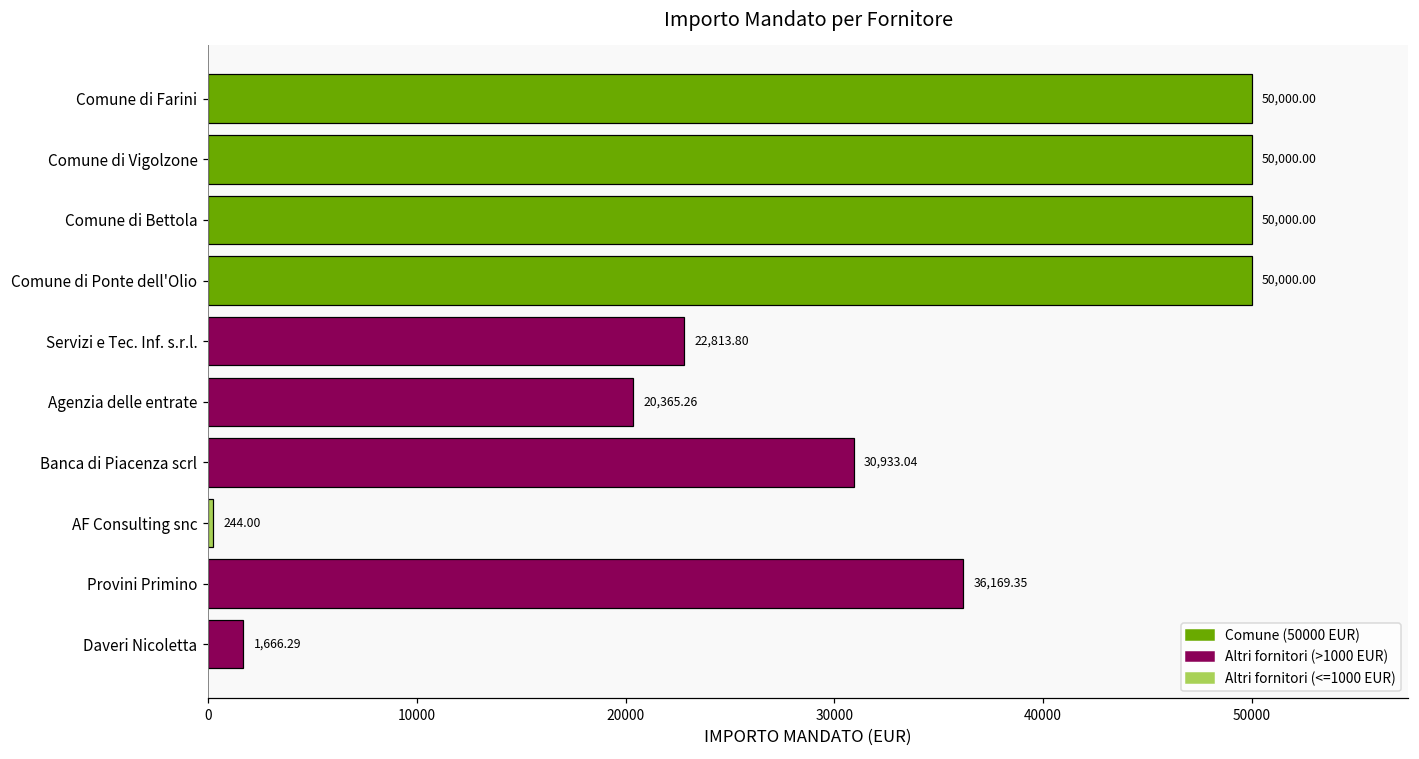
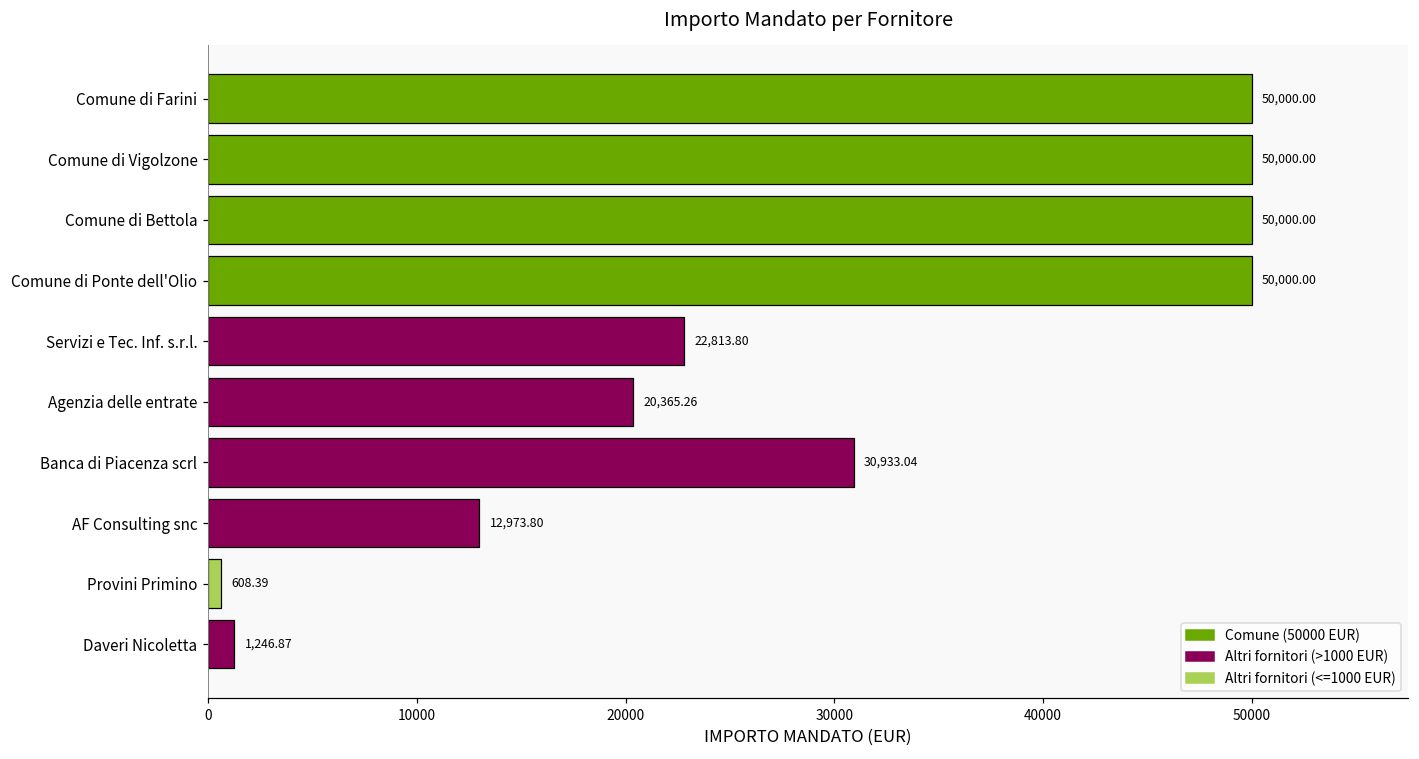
AF Consulting snc: 244.00 -> 12,973.80
Provini Primino: 36,169.35 -> 608.39
Daveri Nicoletta: 1,666.29 -> 1,246.87
